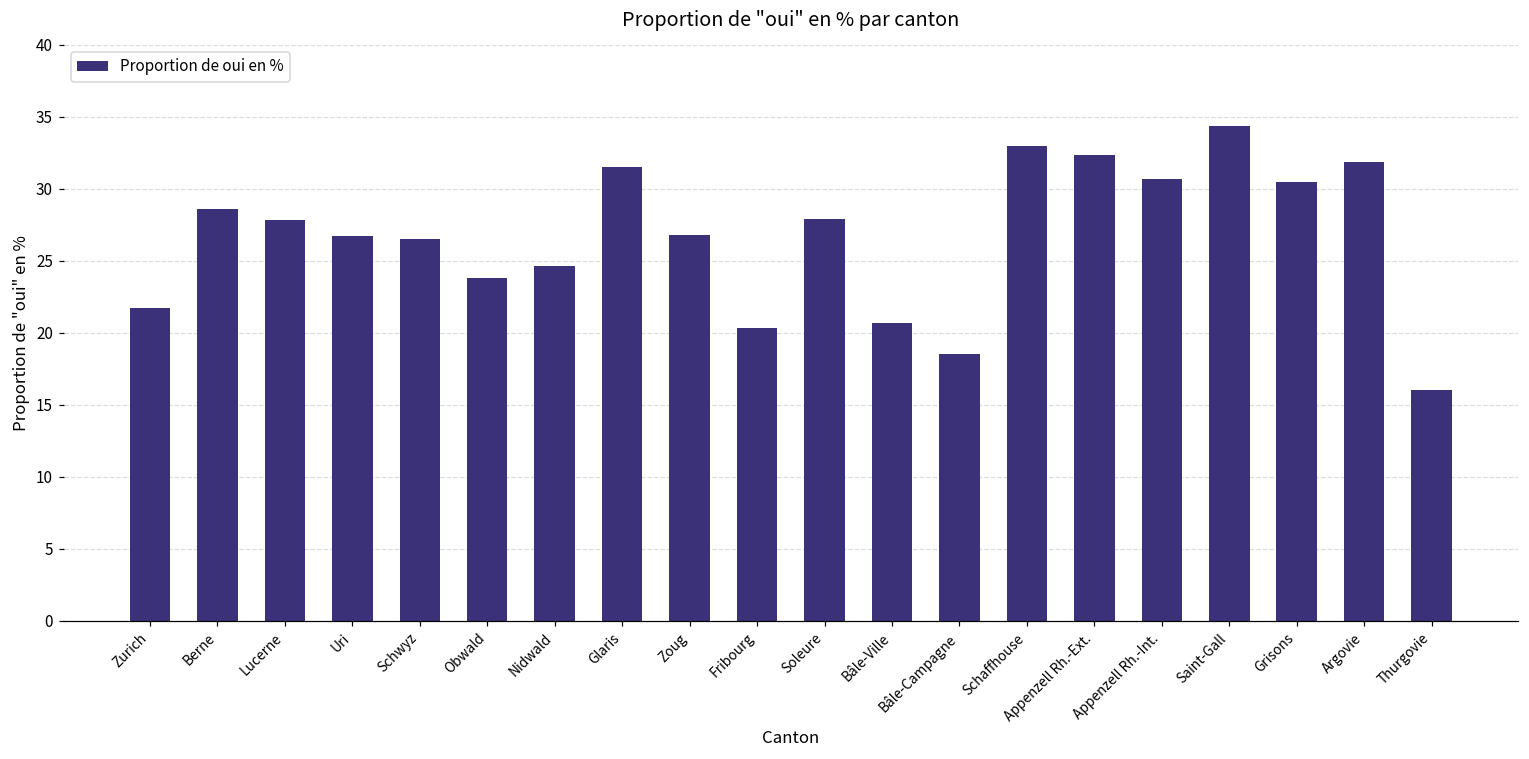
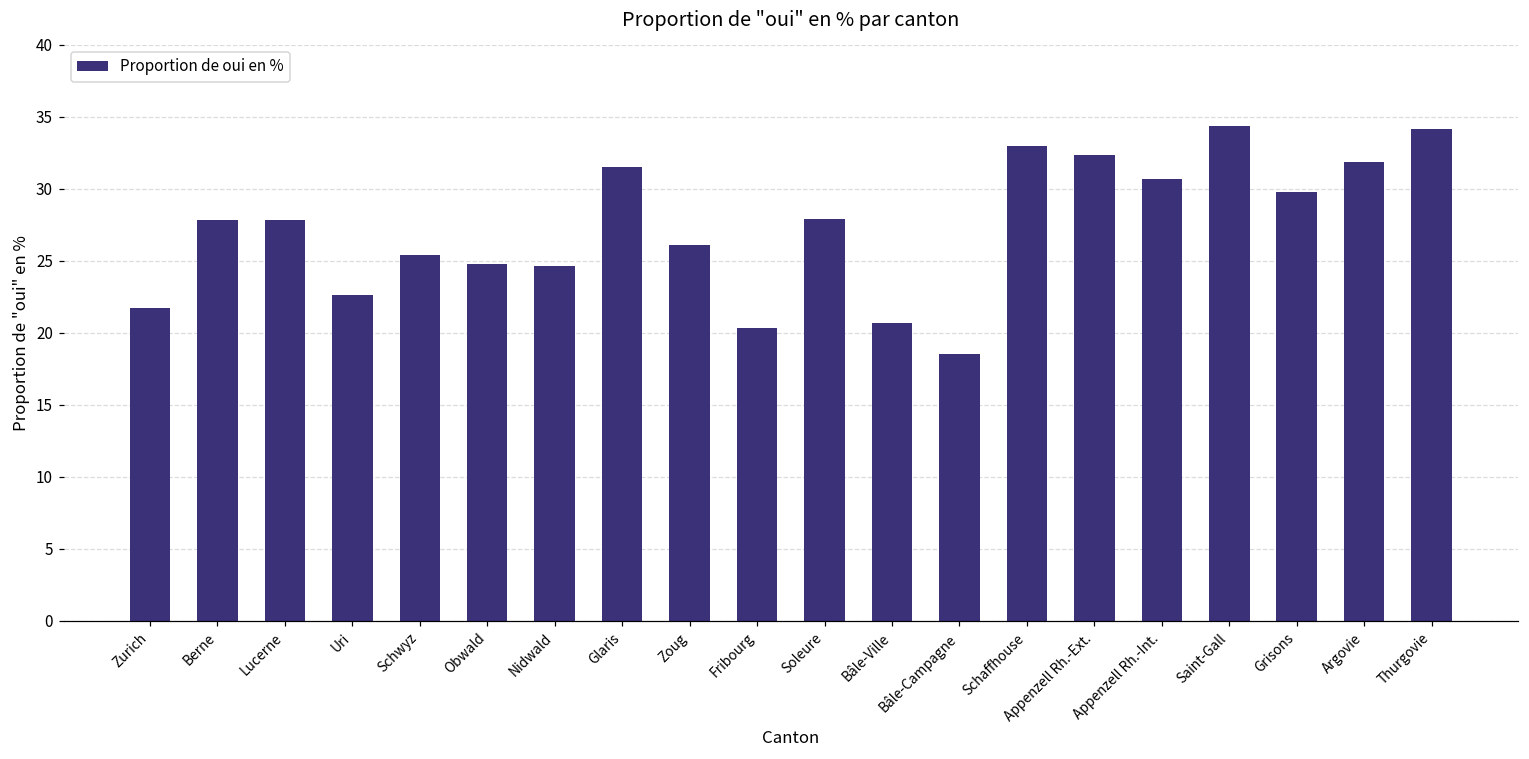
Berne: 28.6 -> 27.8
Uri: 26.7 -> 22.6
Schwyz: 26.5 -> 25.4
Obwald: 23.8 -> 24.8
Zoug: 26.8 -> 26.1
Grisons: 30.5 -> 29.8
Thurgovie: 16.1 -> 34.1
